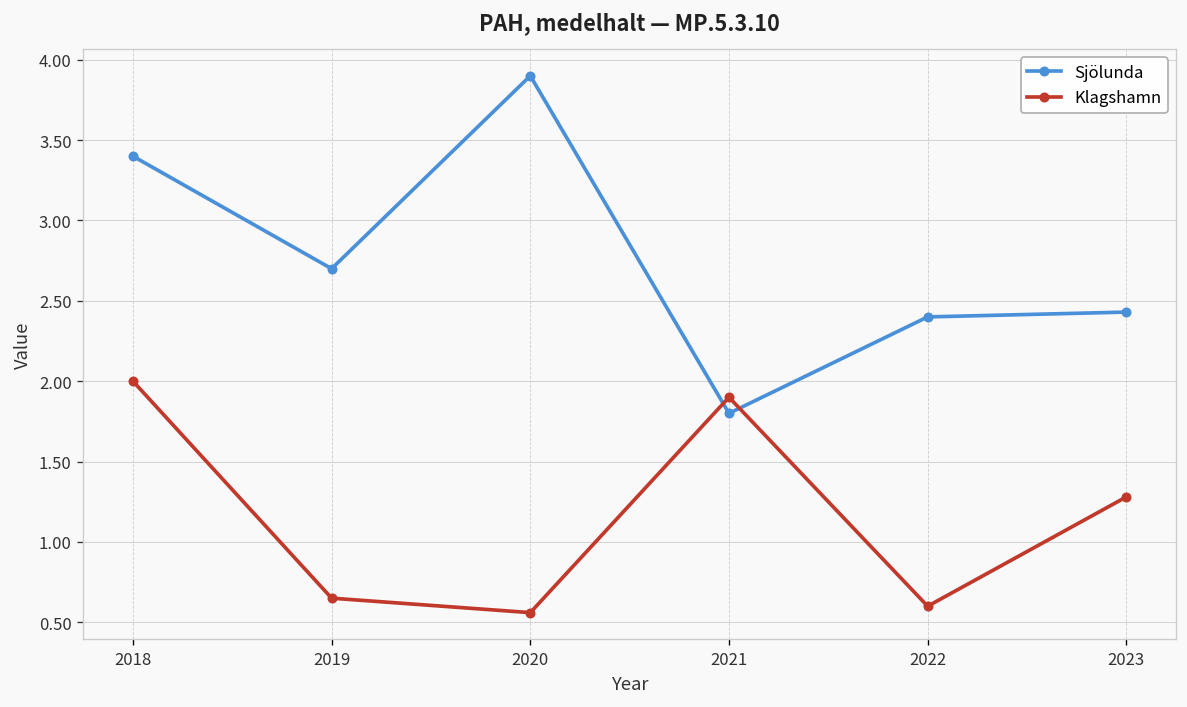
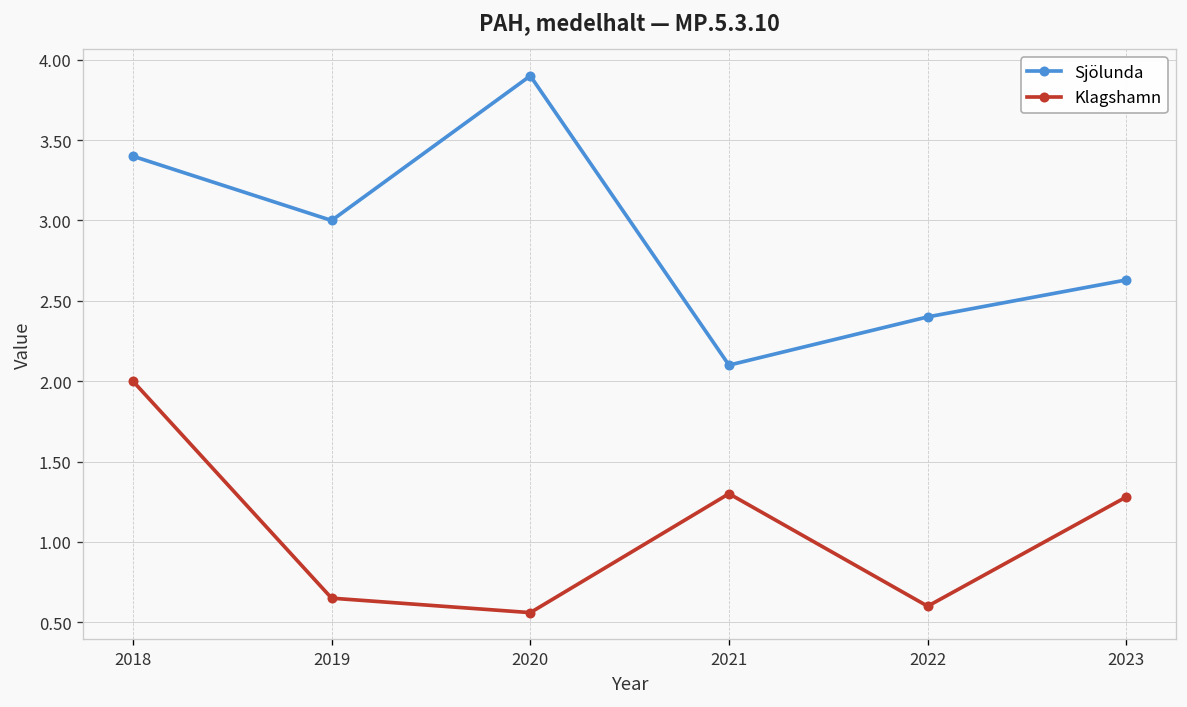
Sjölunda, 2019: 2.7 -> 3.0
Sjölunda, 2021: 1.8 -> 2.1
Klagshamn, 2021: 1.9 -> 1.3
Sjölunda, 2023: 2.43 -> 2.63
